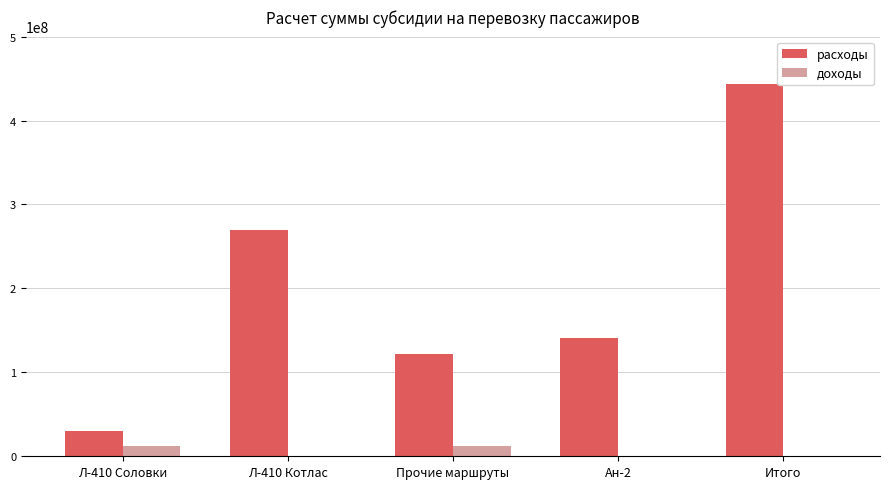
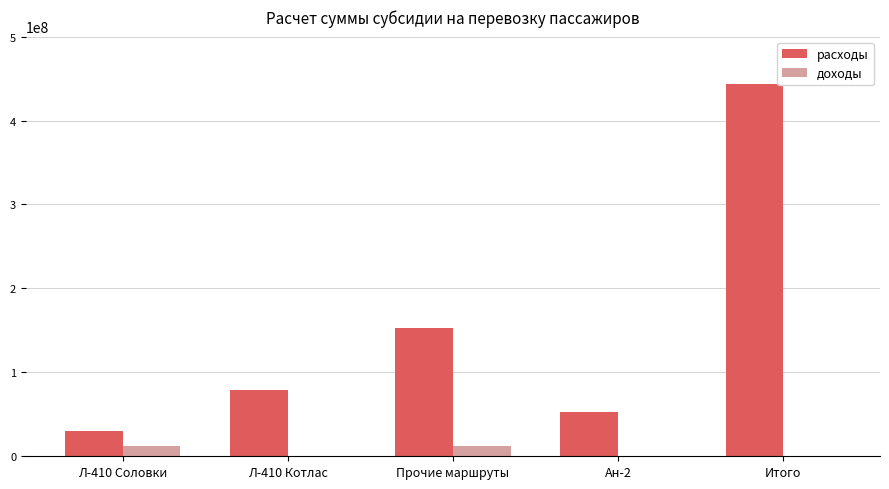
расходы, Л-410 Котлас: 270000000 -> 80000000
расходы, Прочие маршруты: 120000000 -> 150000000
расходы, Ан-2: 140000000 -> 50000000
